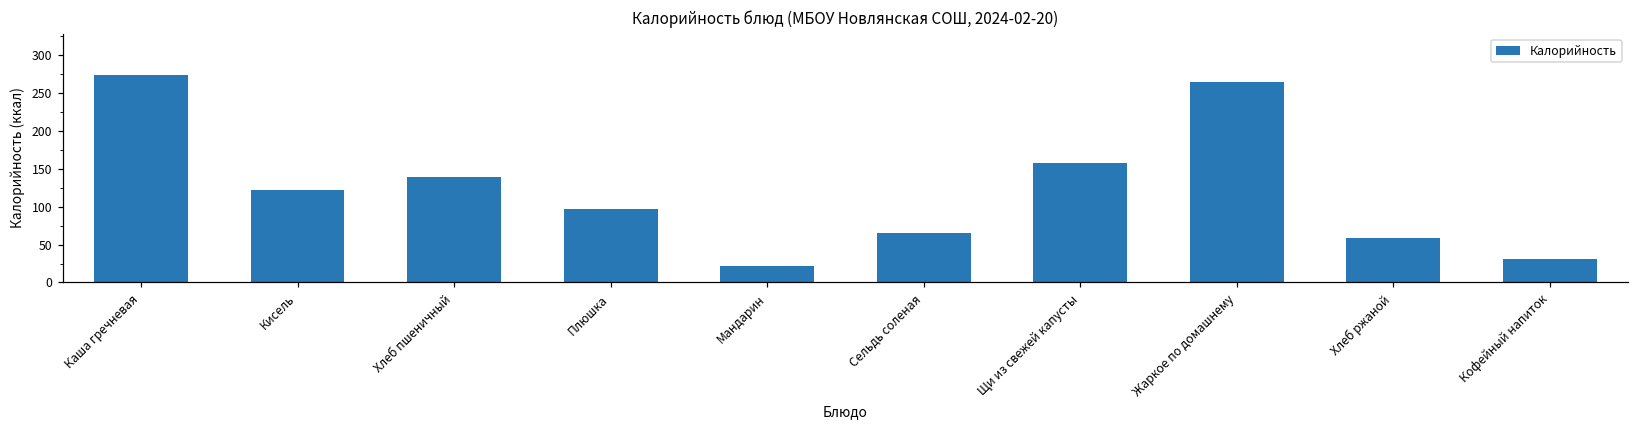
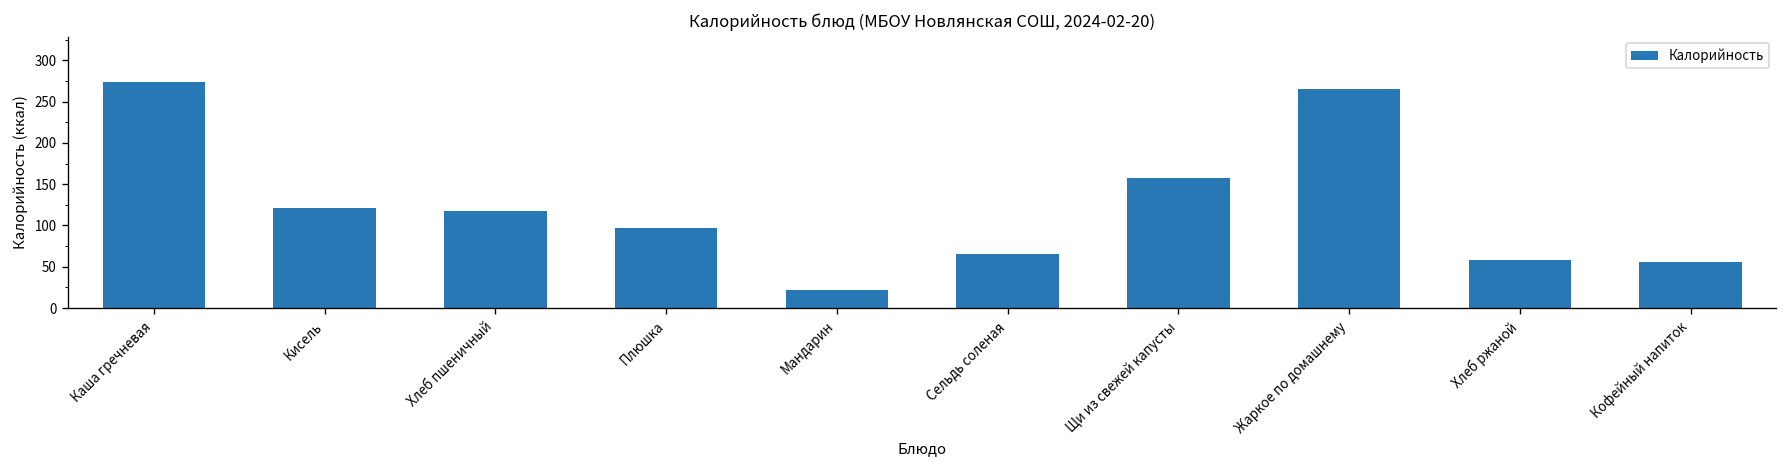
Хлеб пшеничный: 140 -> 120
Кофейный напиток: 30 -> 60
